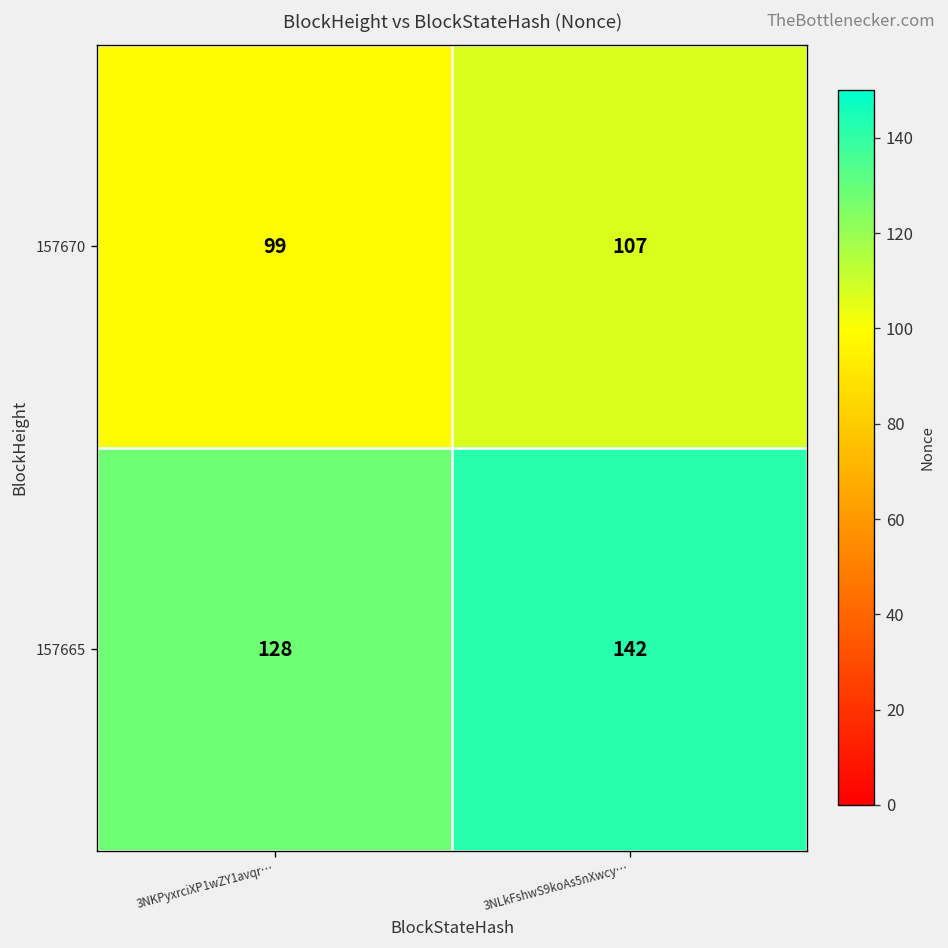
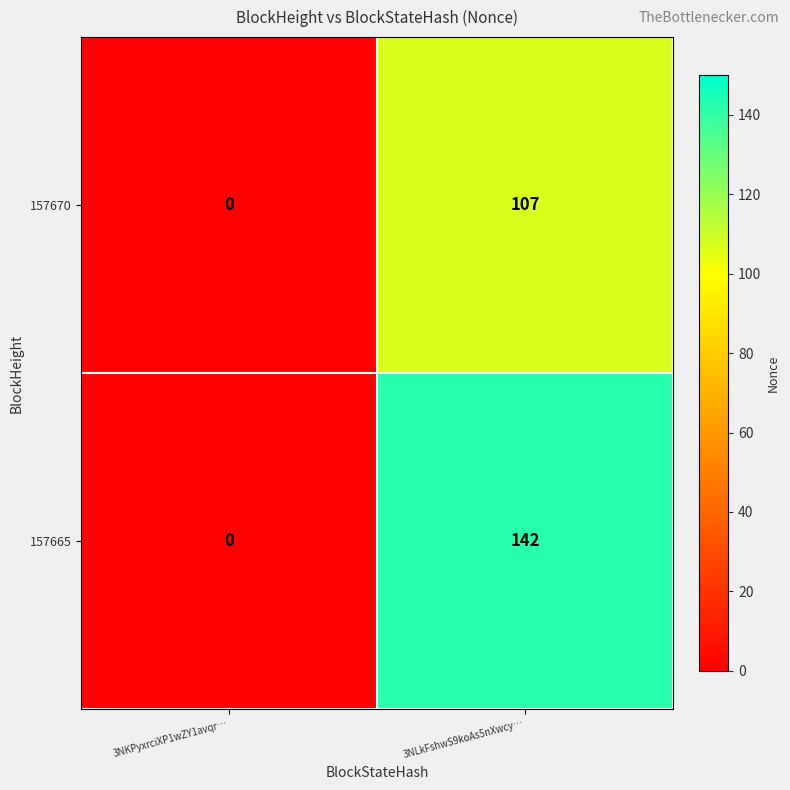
157670, 3NKPyxrciXP1wZY1avqr…: 99 -> 0
157665, 3NKPyxrciXP1wZY1avqr…: 128 -> 0
